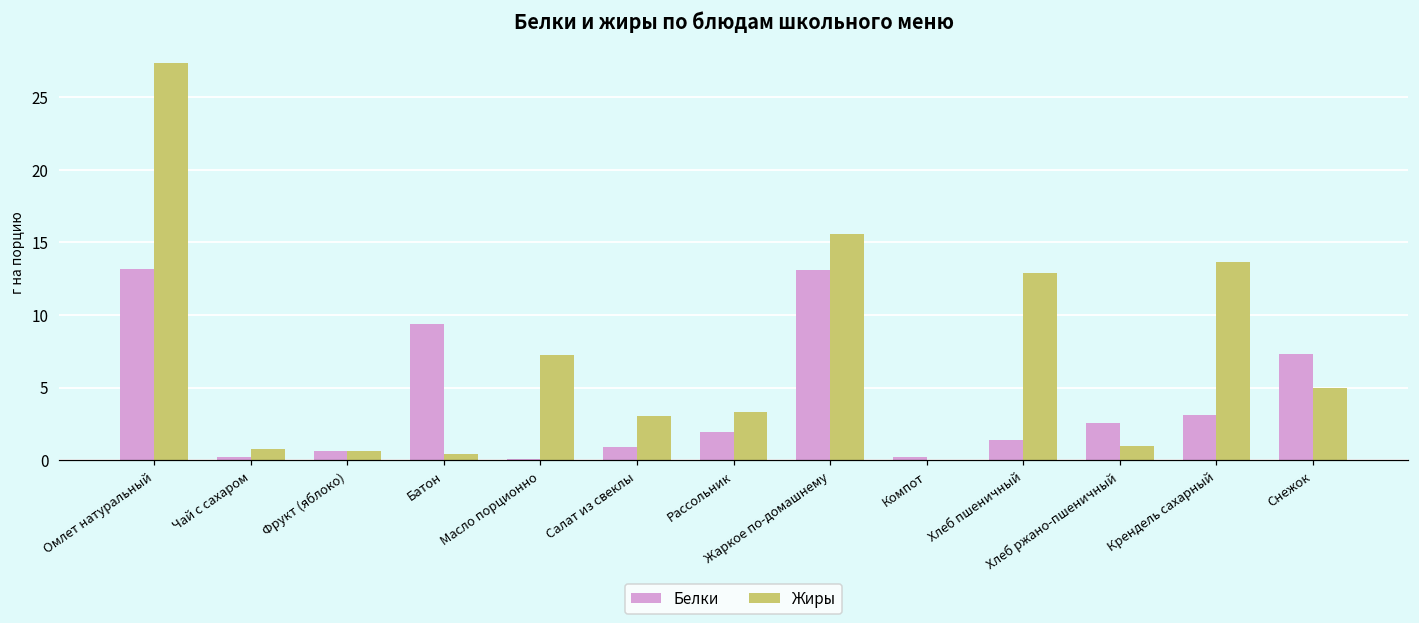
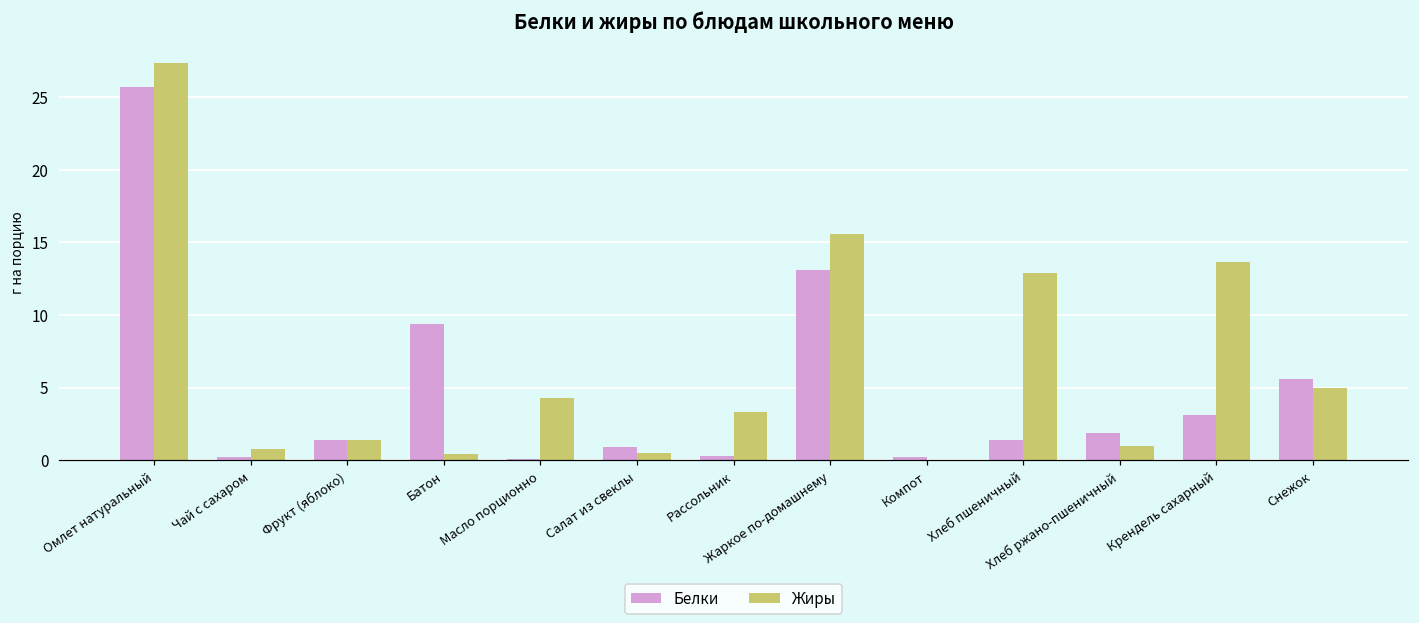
Белки, Омлет натуральный: 13.2 -> 25.7
Белки, Фрукт (яблоко): 0.6 -> 1.4
Жиры, Фрукт (яблоко): 0.6 -> 1.4
Жиры, Масло порционно: 7.3 -> 4.3
Жиры, Салат из свеклы: 3.1 -> 0.5
Белки, Рассольник: 2.0 -> 0.3
Белки, Хлеб ржано-пшеничный: 2.6 -> 1.9
Белки, Снежок: 7.3 -> 5.6
